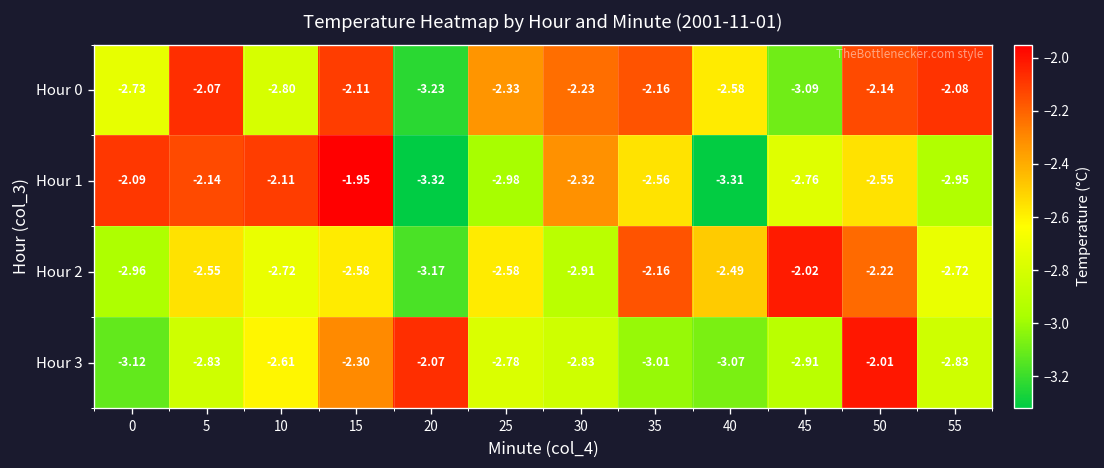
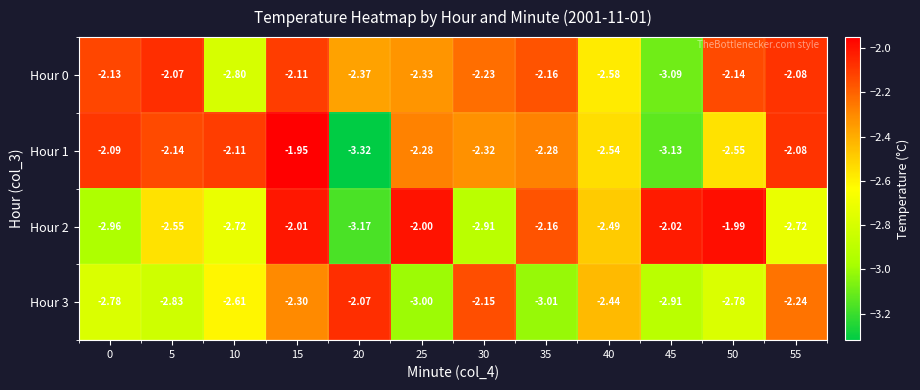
Hour 0, 0: -2.73 -> -2.13
Hour 0, 20: -3.23 -> -2.37
Hour 1, 25: -2.98 -> -2.28
Hour 1, 35: -2.56 -> -2.28
Hour 1, 40: -3.31 -> -2.54
Hour 1, 45: -2.76 -> -3.13
Hour 1, 55: -2.95 -> -2.08
Hour 2, 15: -2.58 -> -2.01
Hour 2, 25: -2.58 -> -2.00
Hour 2, 50: -2.22 -> -1.99
Hour 3, 0: -3.12 -> -2.78
Hour 3, 25: -2.78 -> -3.00
Hour 3, 30: -2.83 -> -2.15
Hour 3, 40: -3.07 -> -2.44
Hour 3, 50: -2.01 -> -2.78
Hour 3, 55: -2.83 -> -2.24
